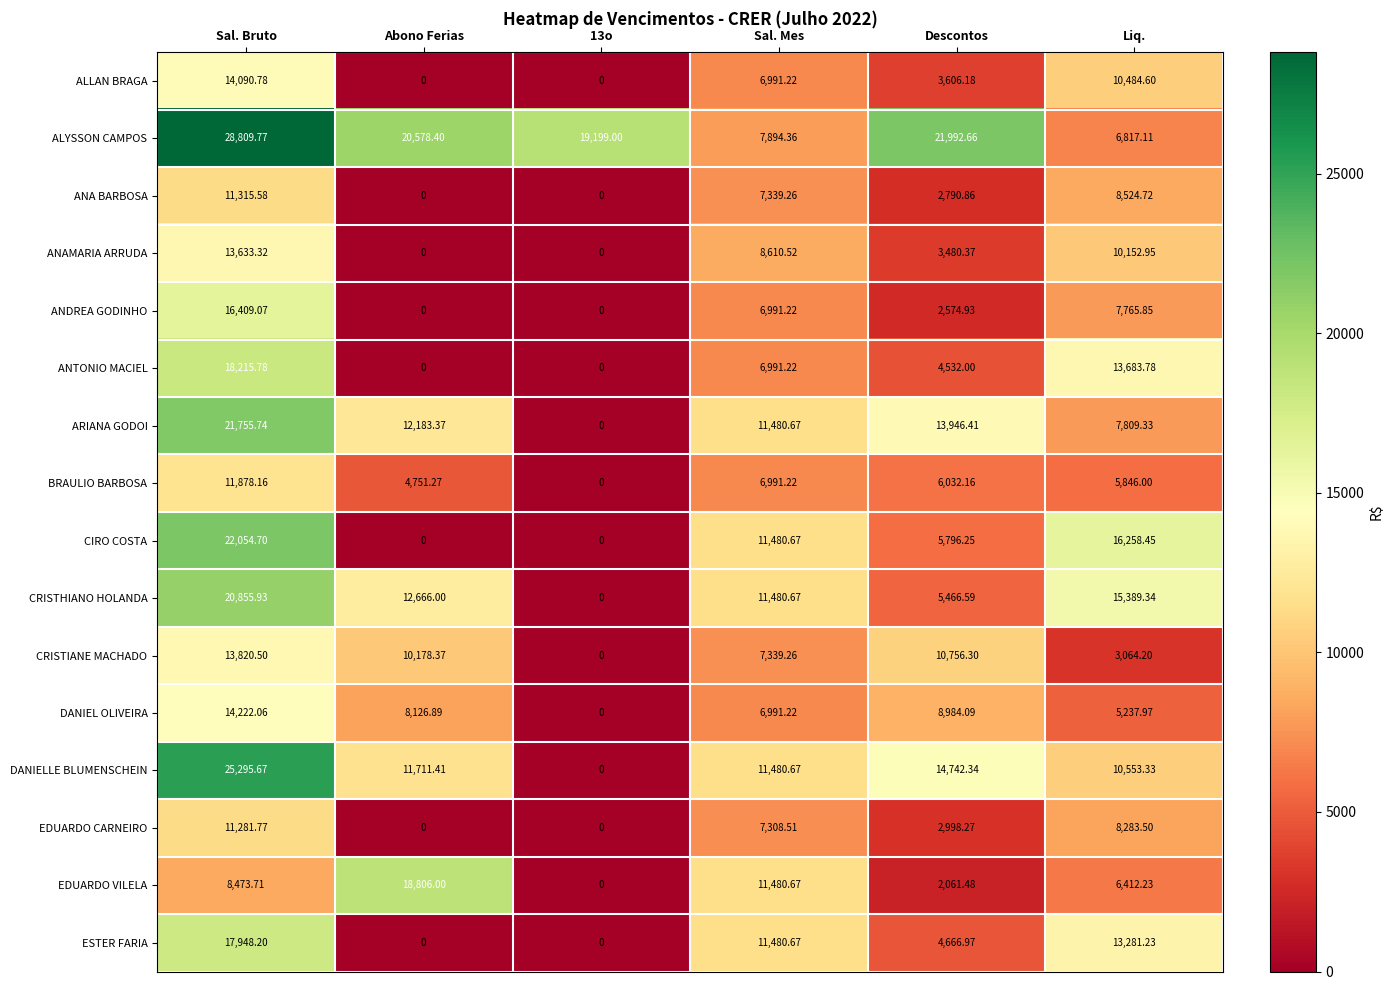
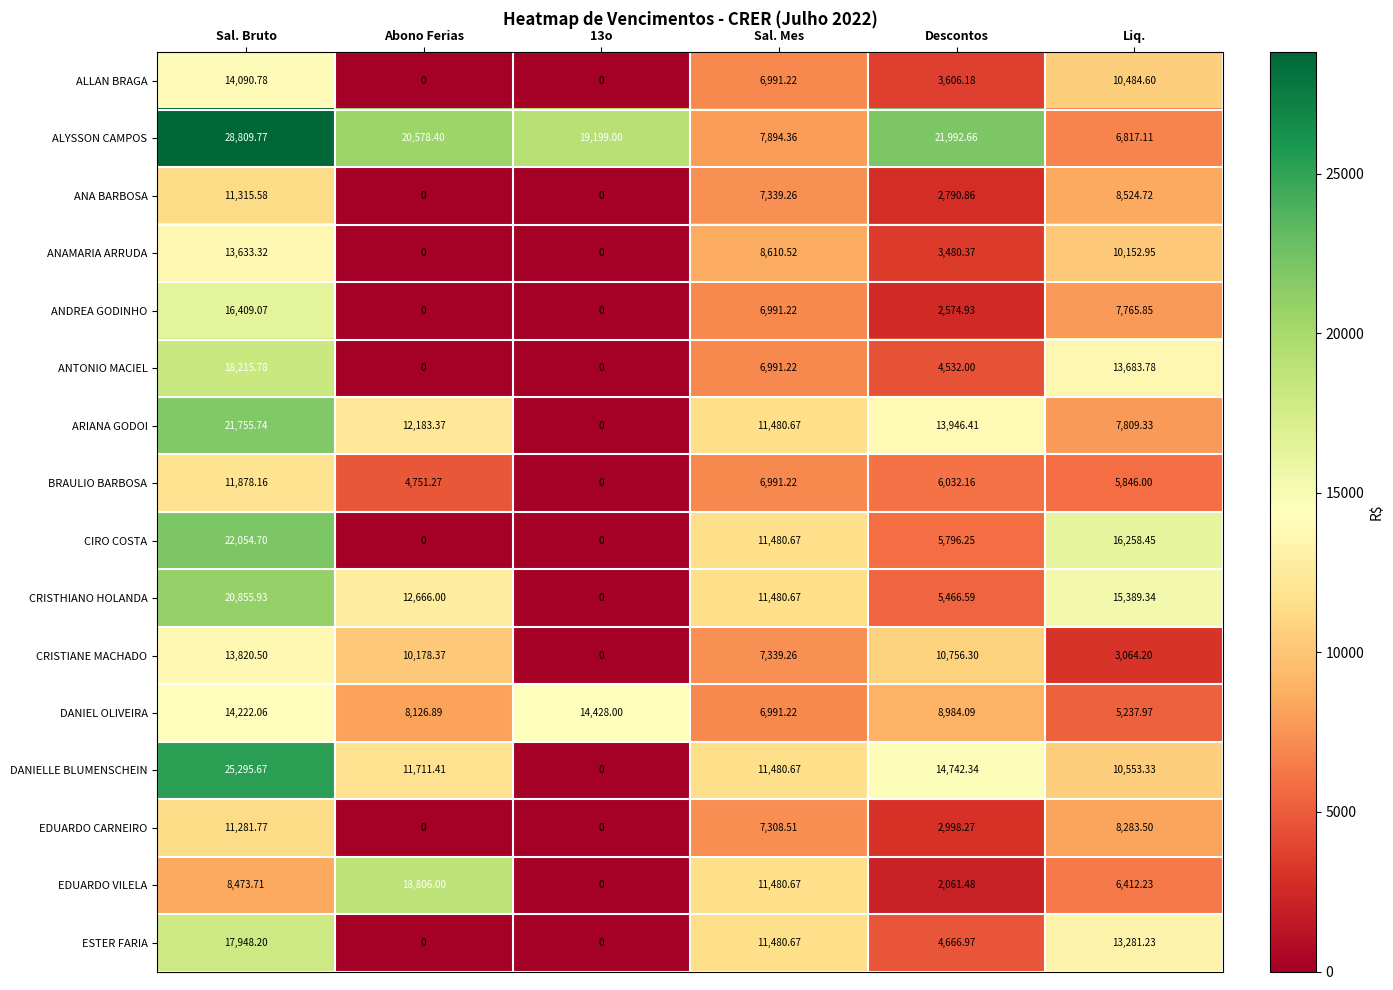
DANIEL OLIVEIRA, 13o: 0 -> 14,428.00
